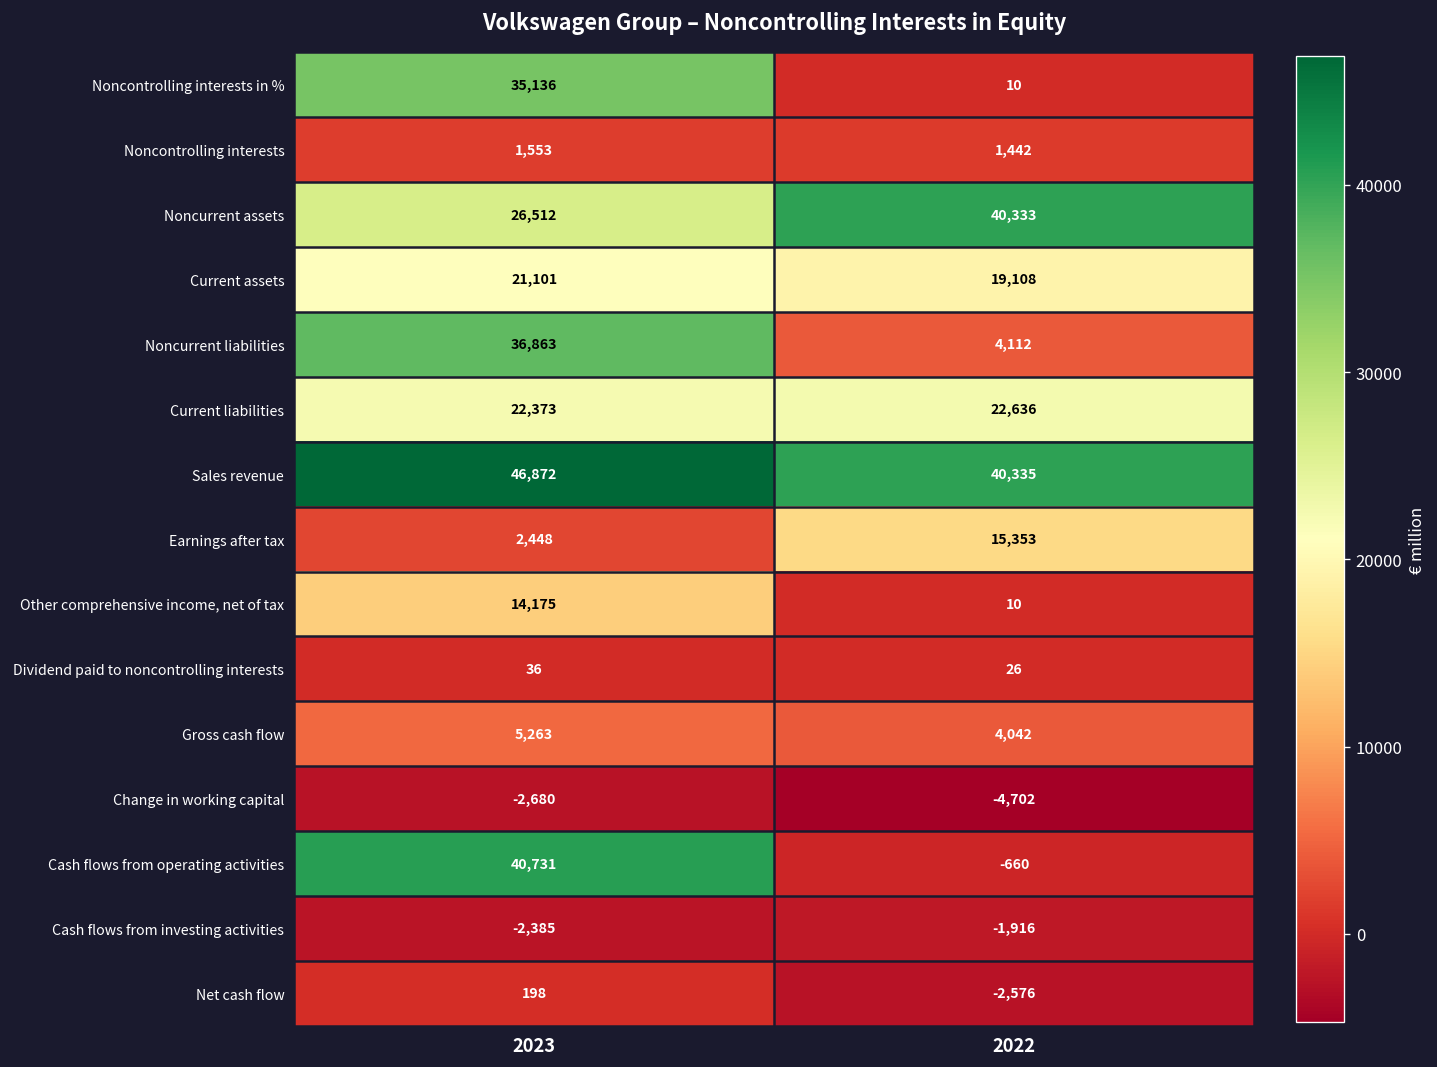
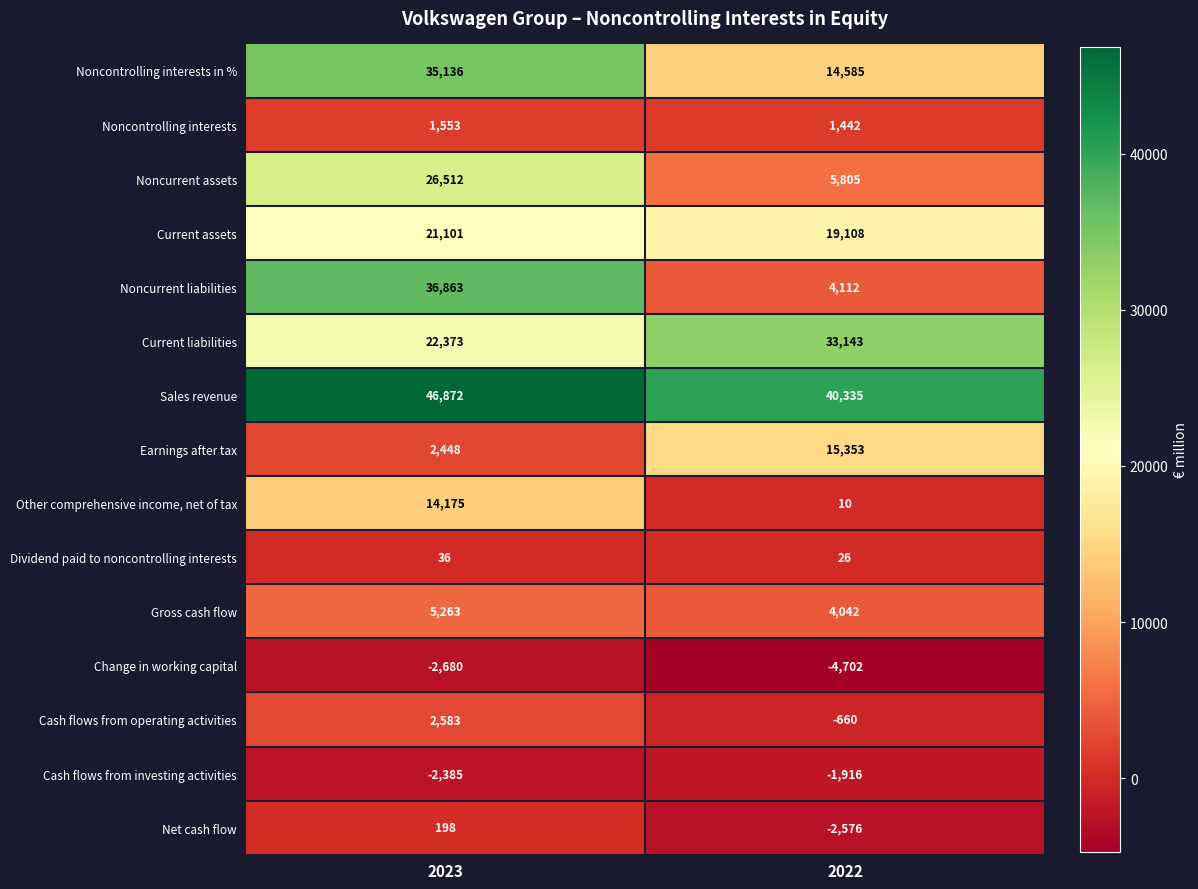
Noncontrolling interests in %, 2022: 10 -> 14,585
Noncurrent assets, 2022: 40,333 -> 5,805
Current liabilities, 2022: 22,636 -> 33,143
Cash flows from operating activities, 2023: 40,731 -> 2,583
